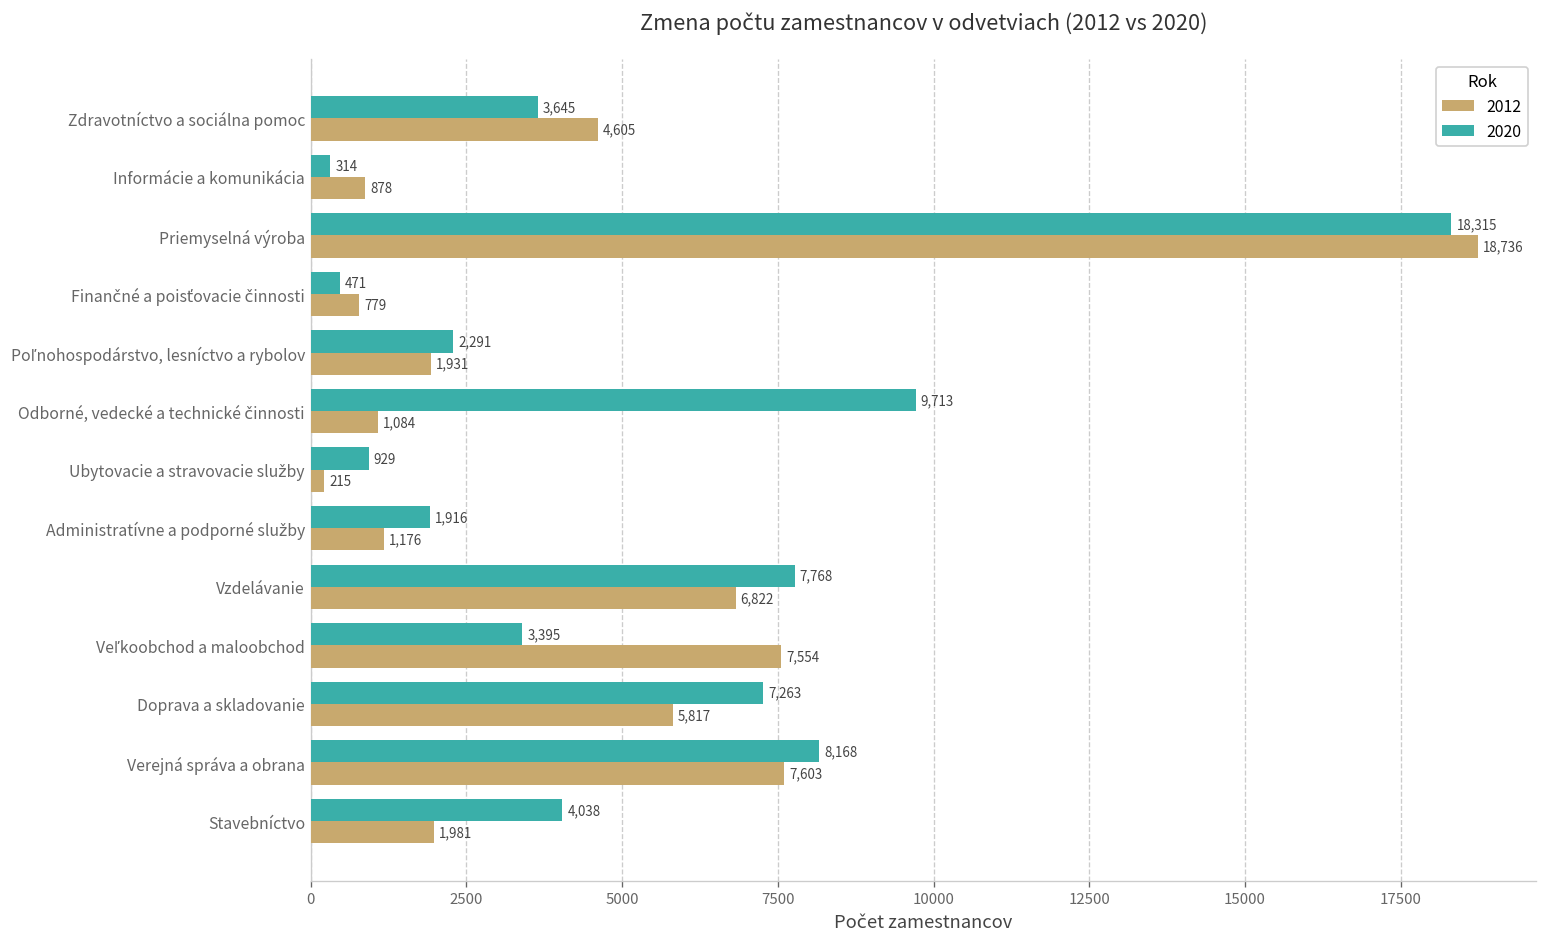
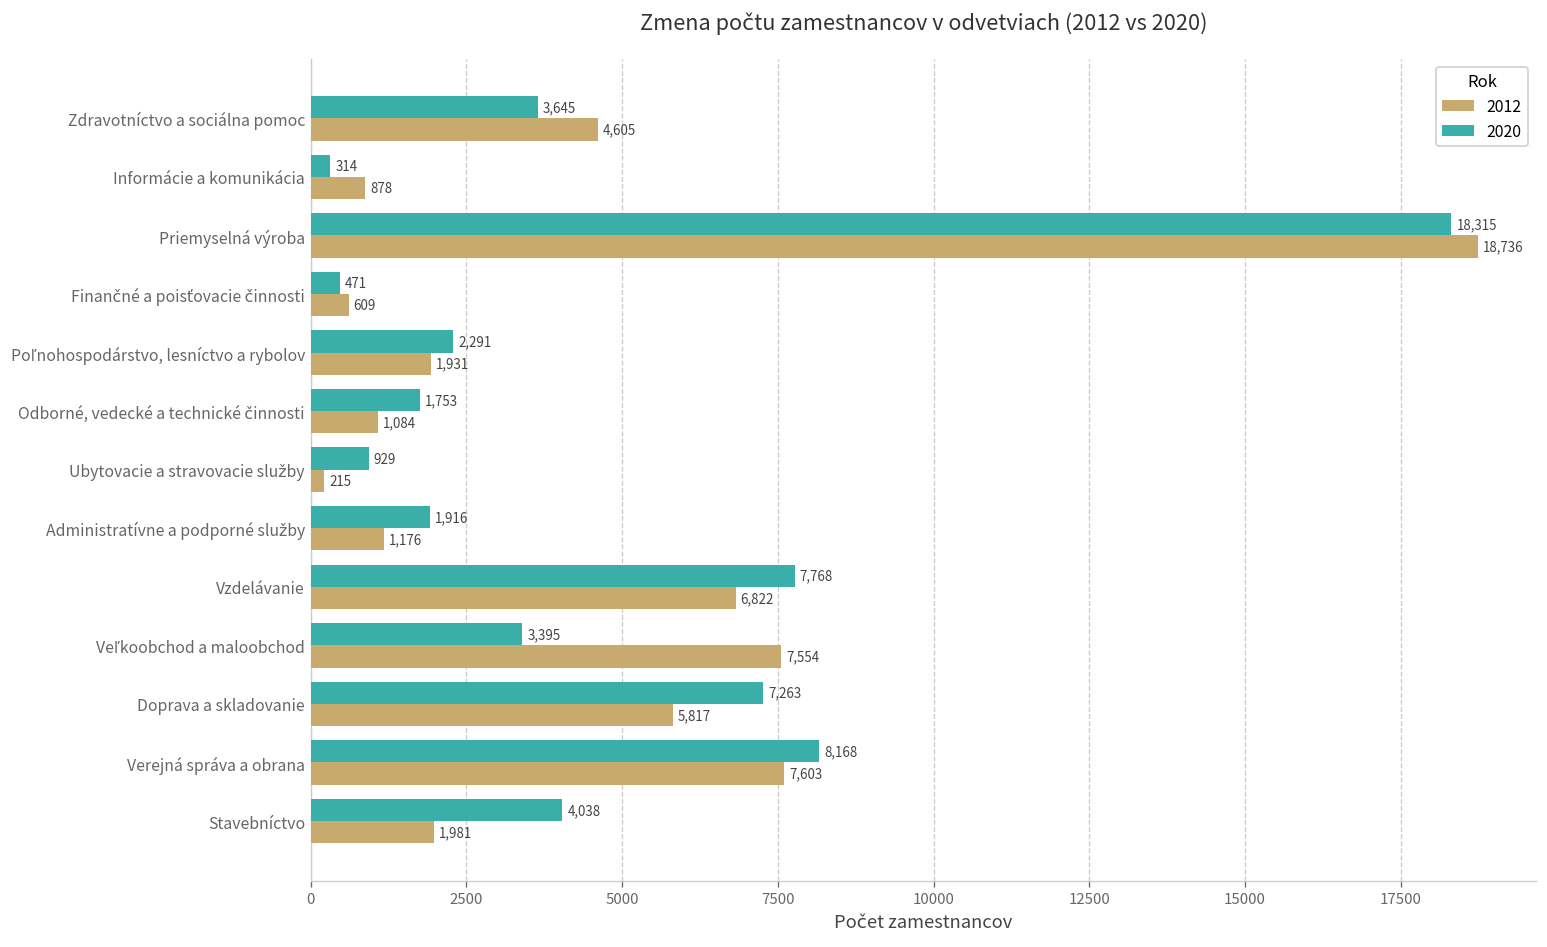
2012, Finančné a poisťovacie činnosti: 779 -> 609
2020, Odborné, vedecké a technické činnosti: 9,713 -> 1,753
